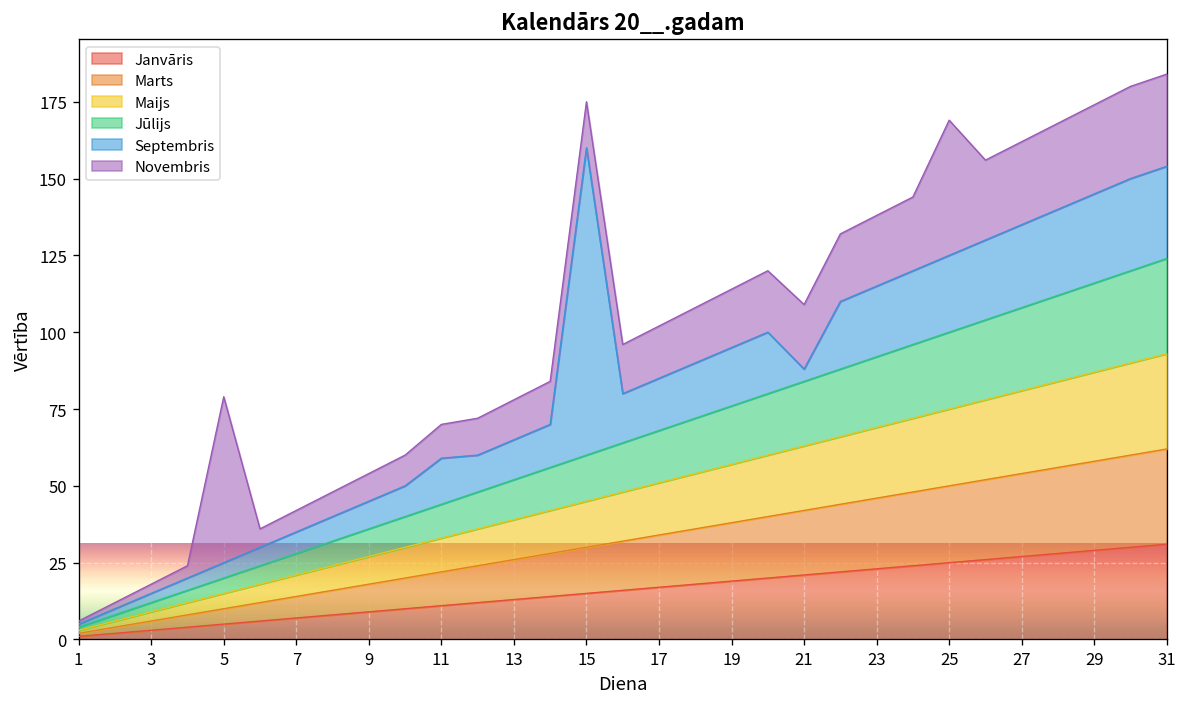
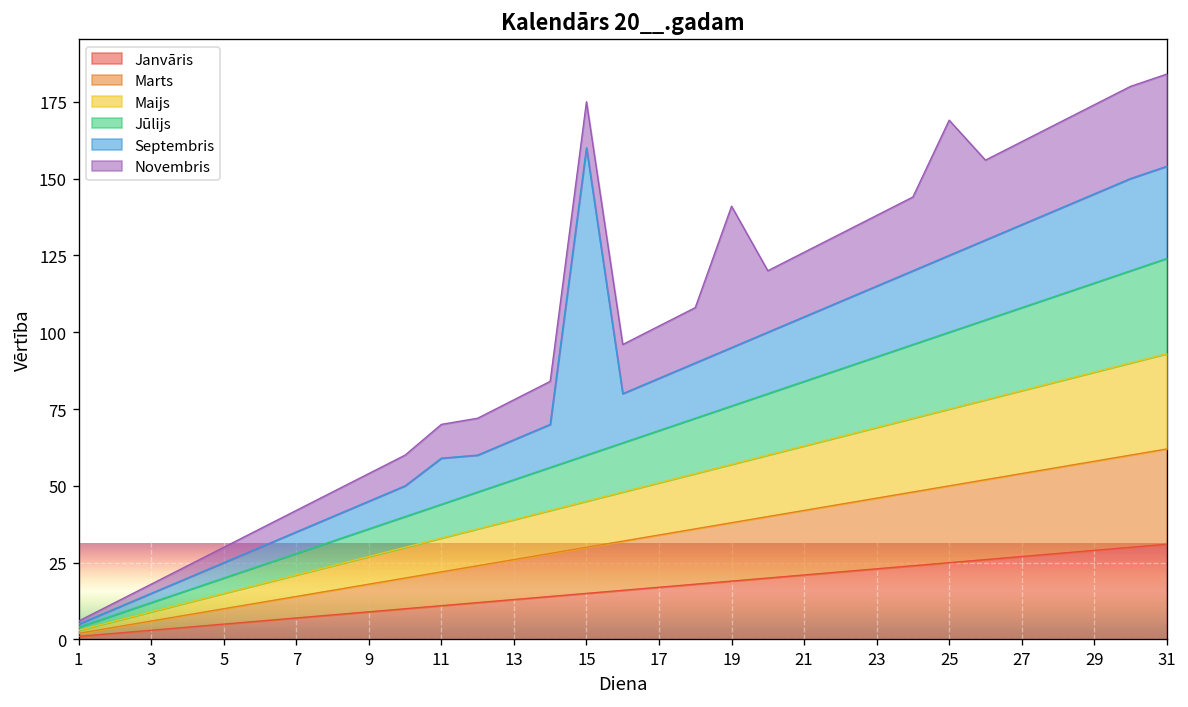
Novembris, 5: 54 -> 5
Novembris, 19: 19 -> 46
Septembris, 21: 4 -> 21
